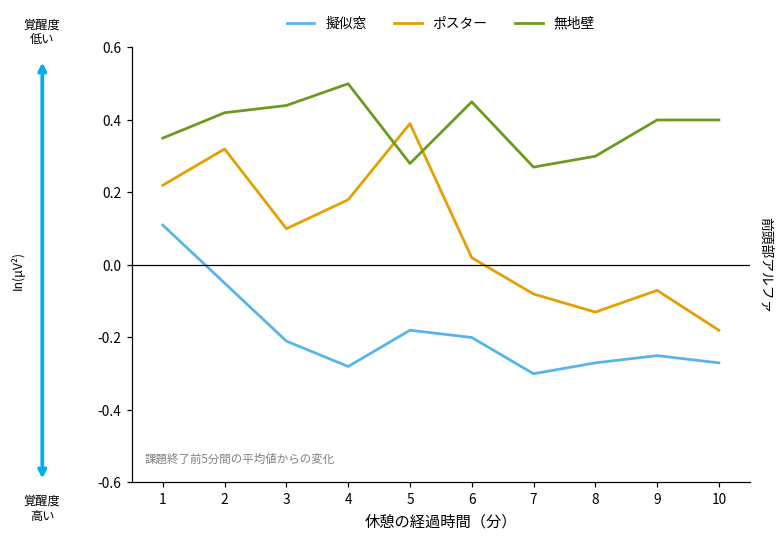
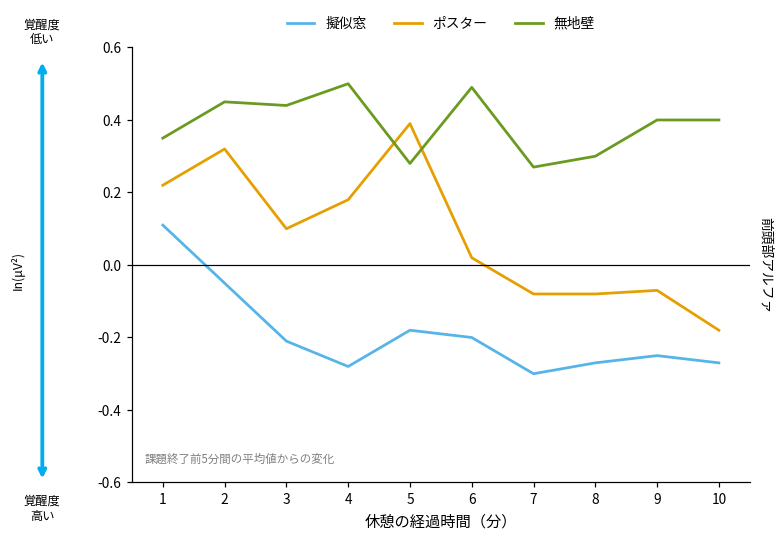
無地壁, 2: 0.42 -> 0.45
無地壁, 6: 0.45 -> 0.49
ポスター, 8: -0.13 -> -0.08
